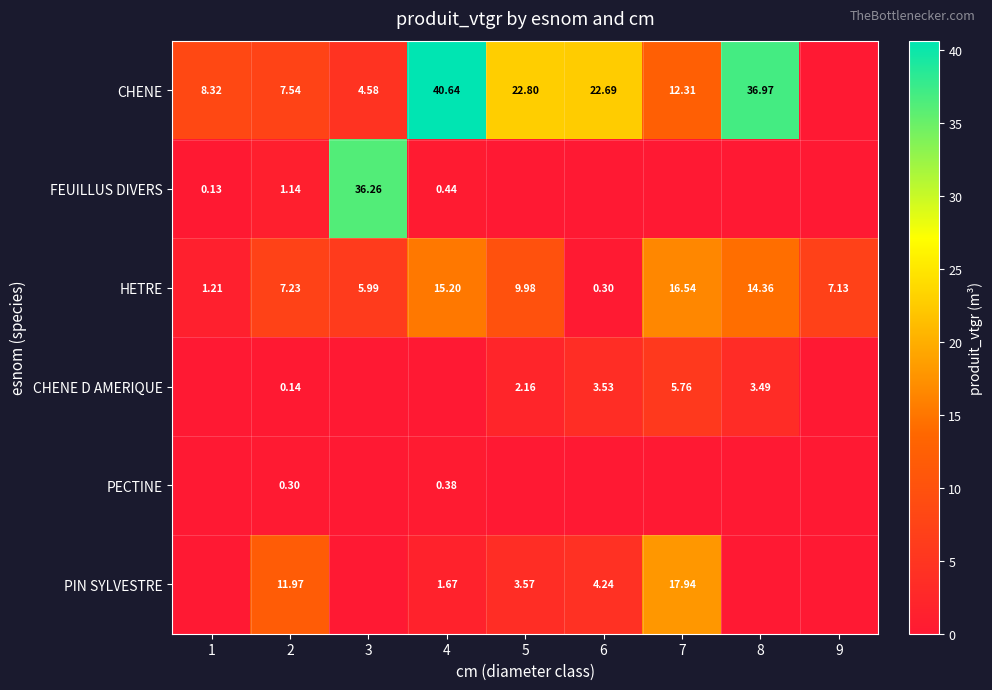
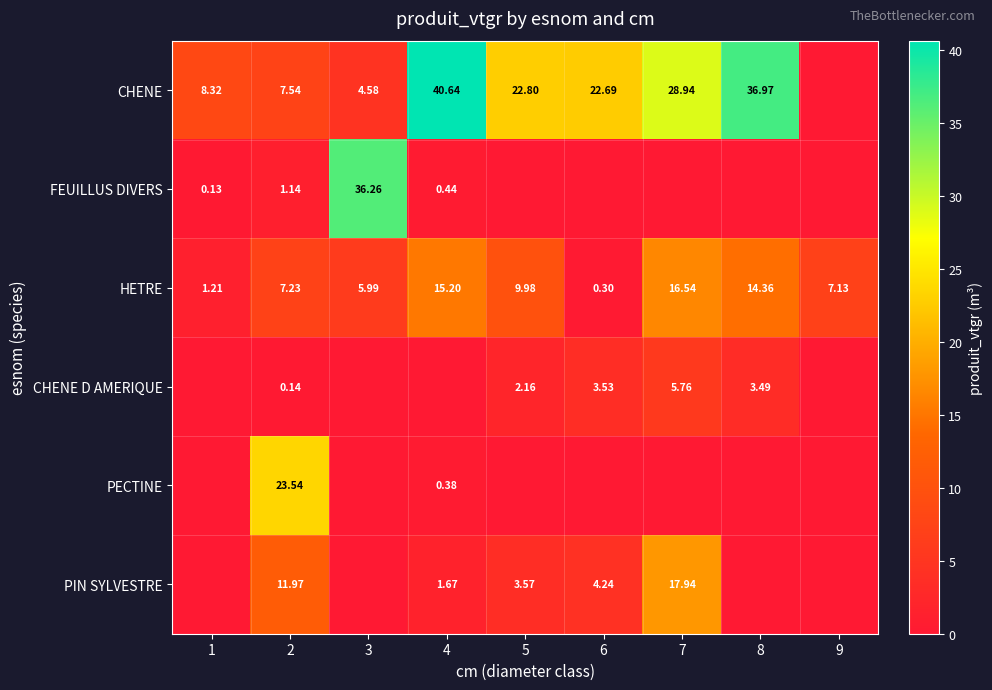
CHENE, 7: 12.31 -> 28.94
PECTINE, 2: 0.30 -> 23.54
